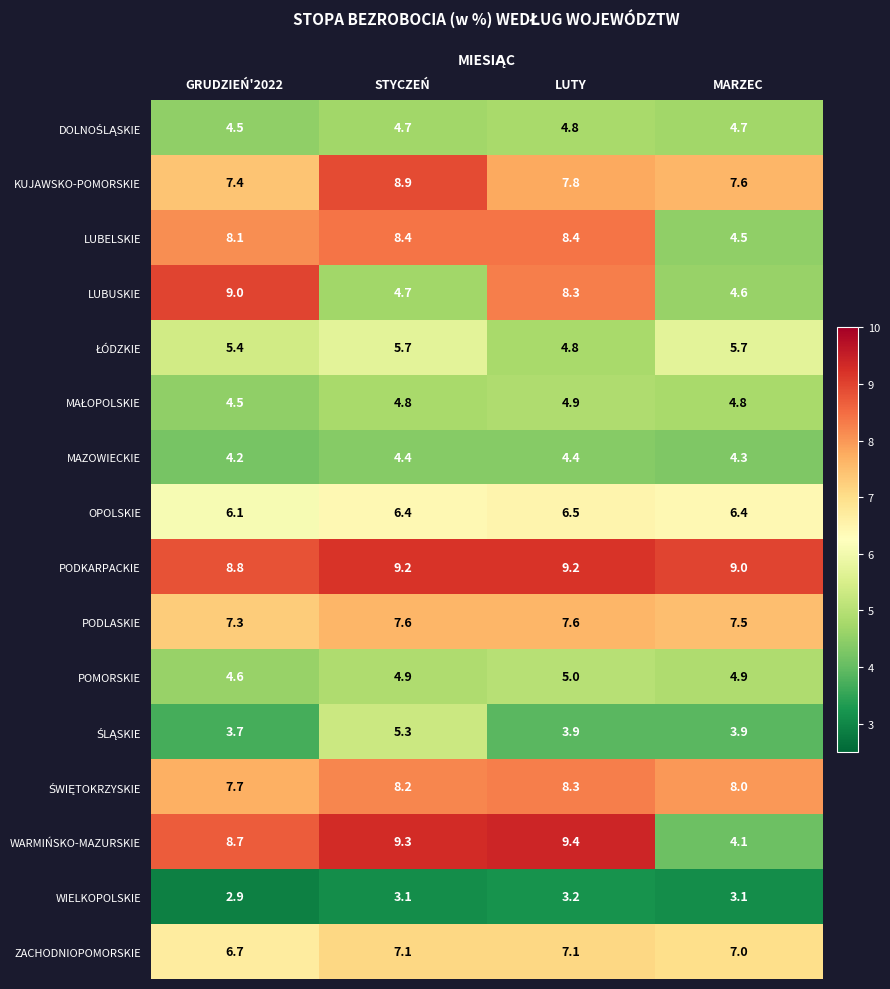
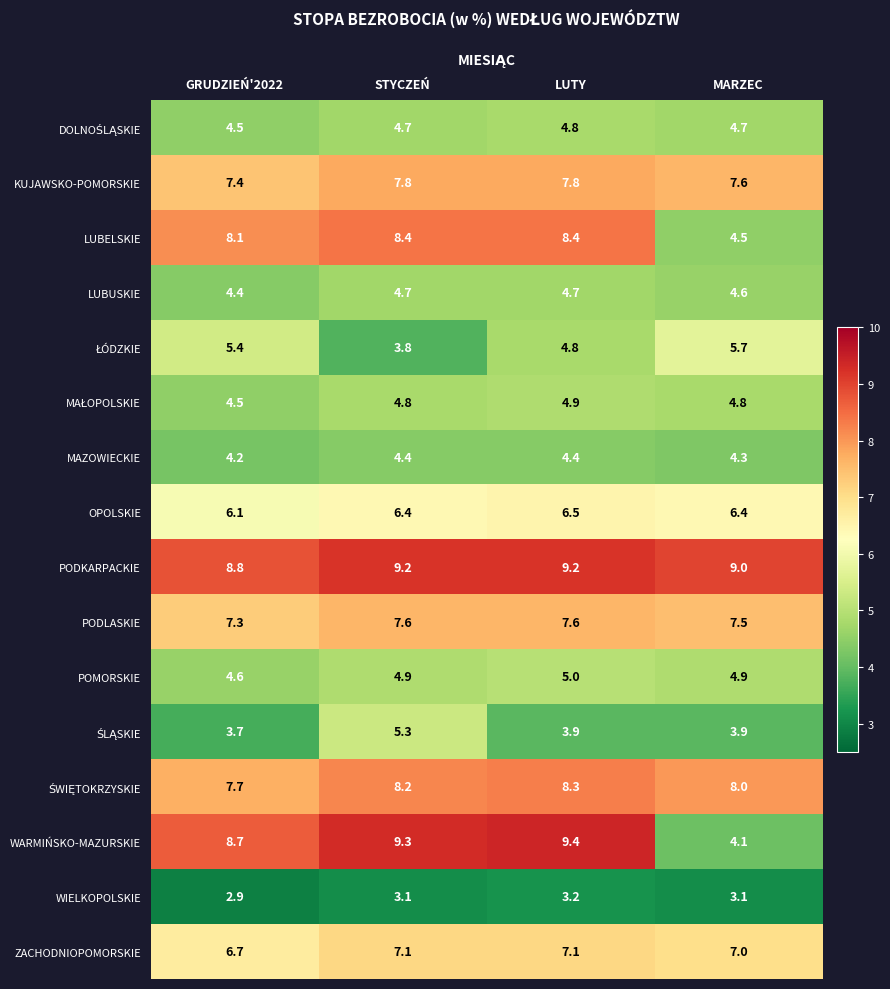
KUJAWSKO-POMORSKIE, STYCZEŃ: 8.9 -> 7.8
LUBUSKIE, GRUDZIEŃ'2022: 9.0 -> 4.4
LUBUSKIE, LUTY: 8.3 -> 4.7
ŁÓDZKIE, STYCZEŃ: 5.7 -> 3.8
